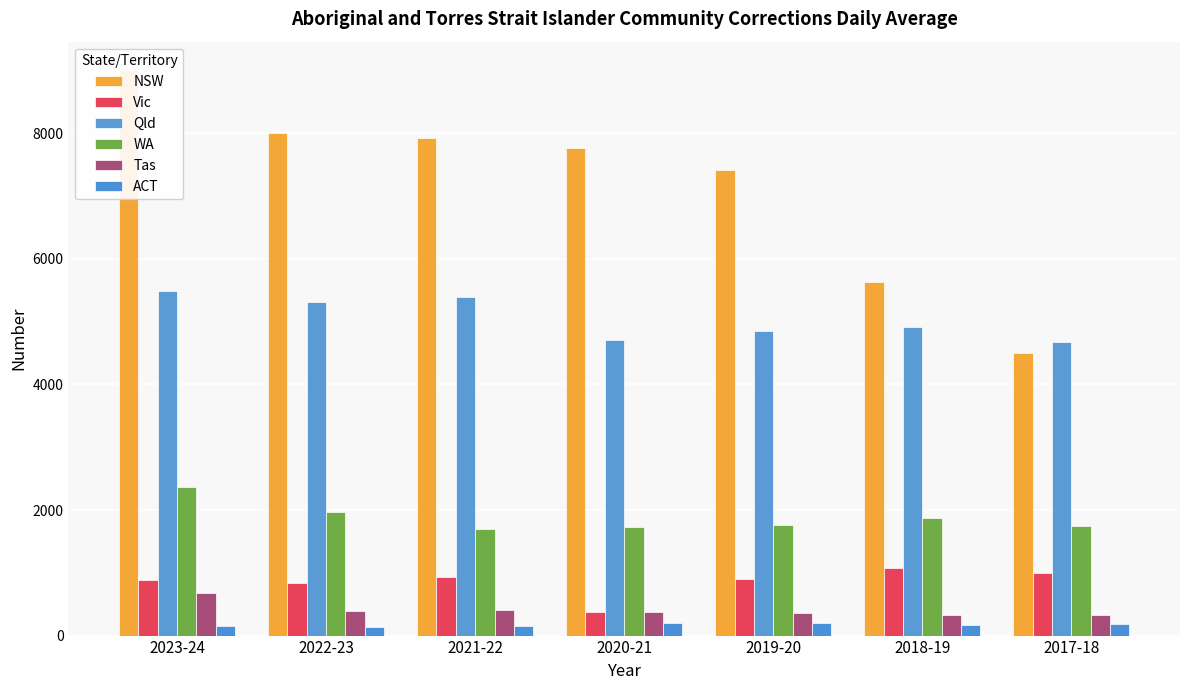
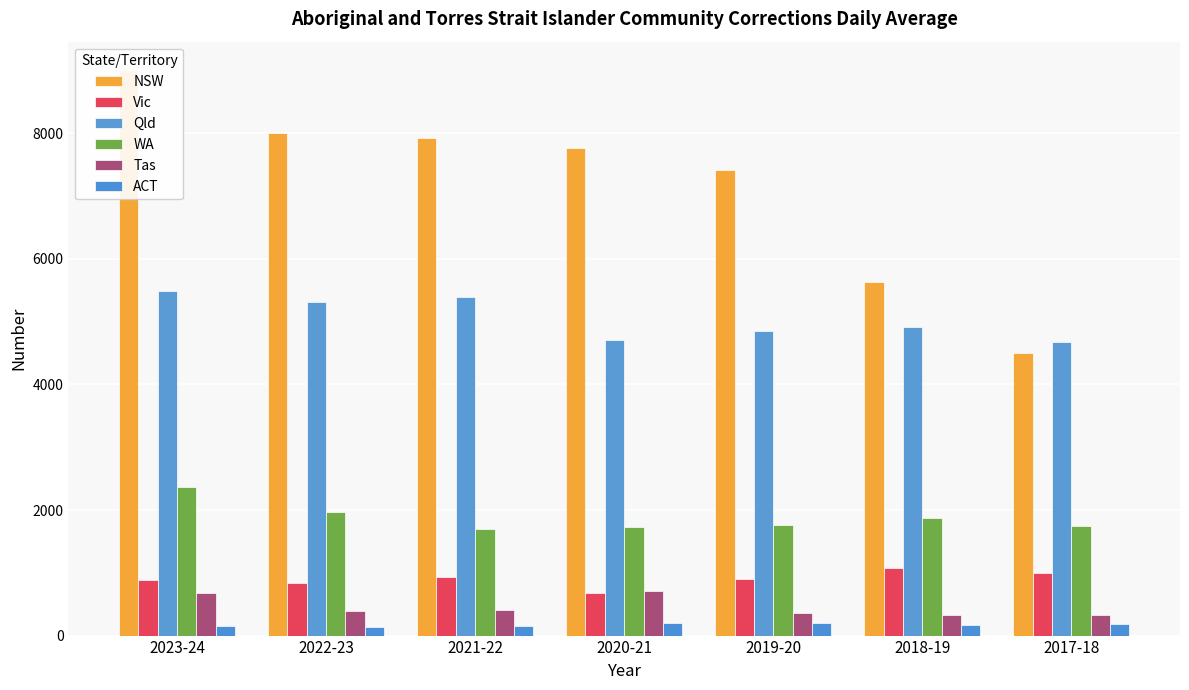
Vic, 2020-21: 400 -> 700
Tas, 2020-21: 400 -> 700
